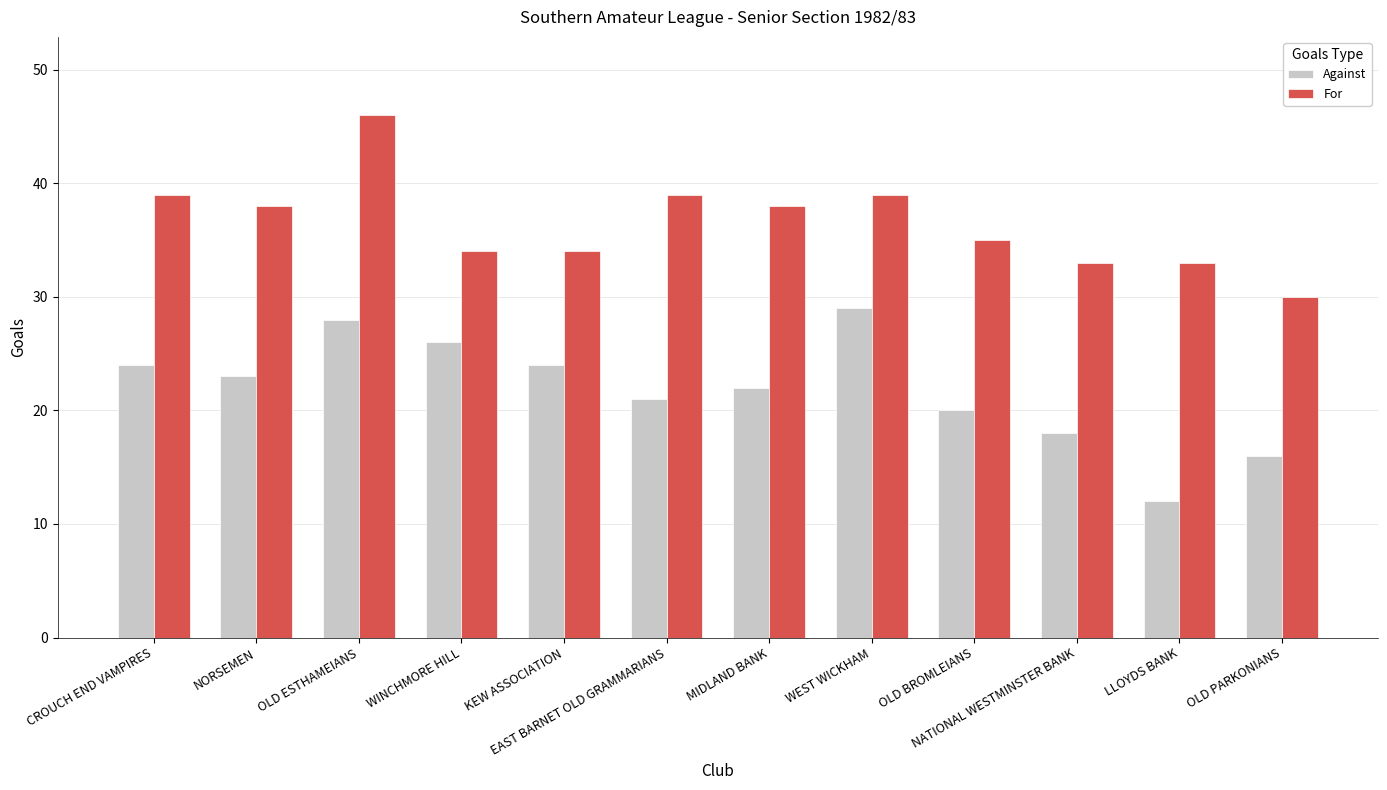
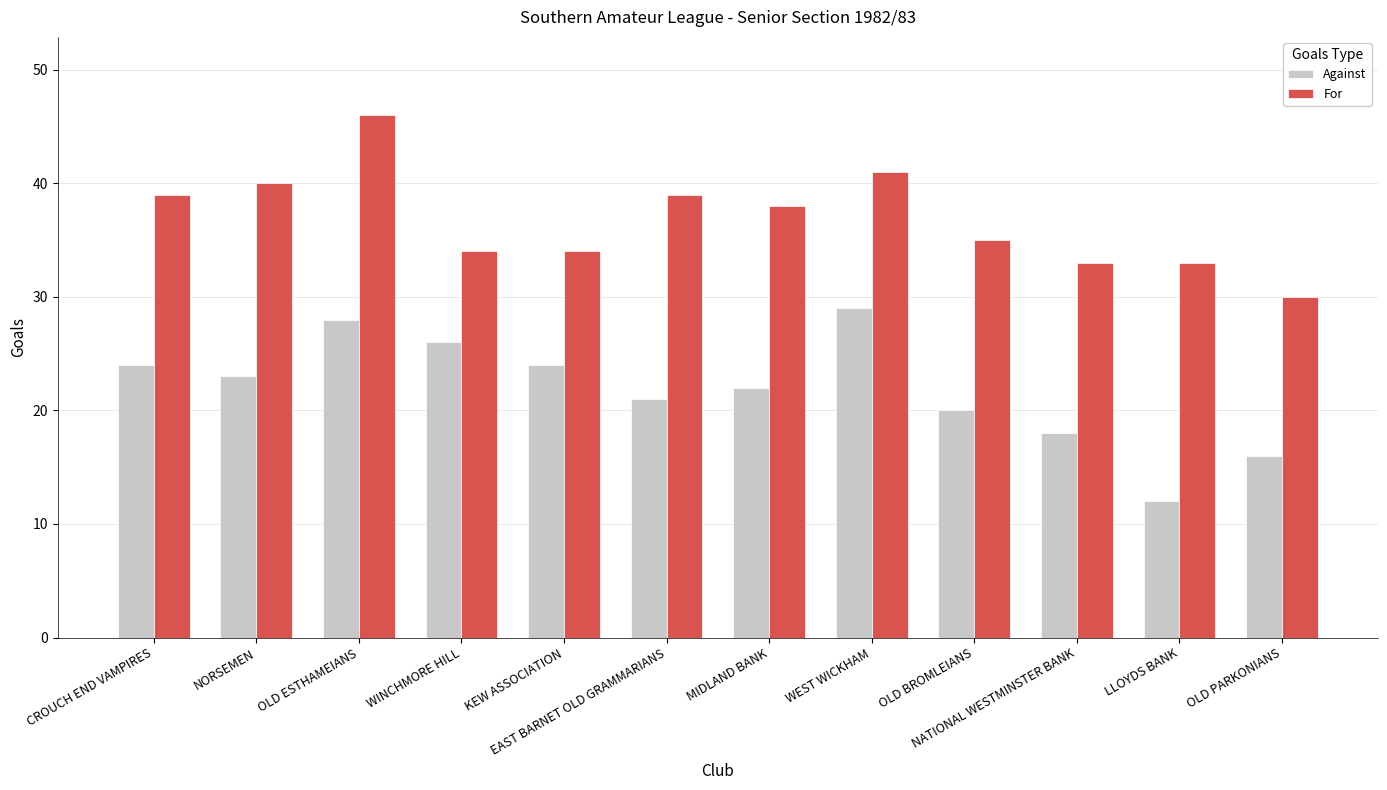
For, NORSEMEN: 38 -> 40
For, WEST WICKHAM: 39 -> 41
